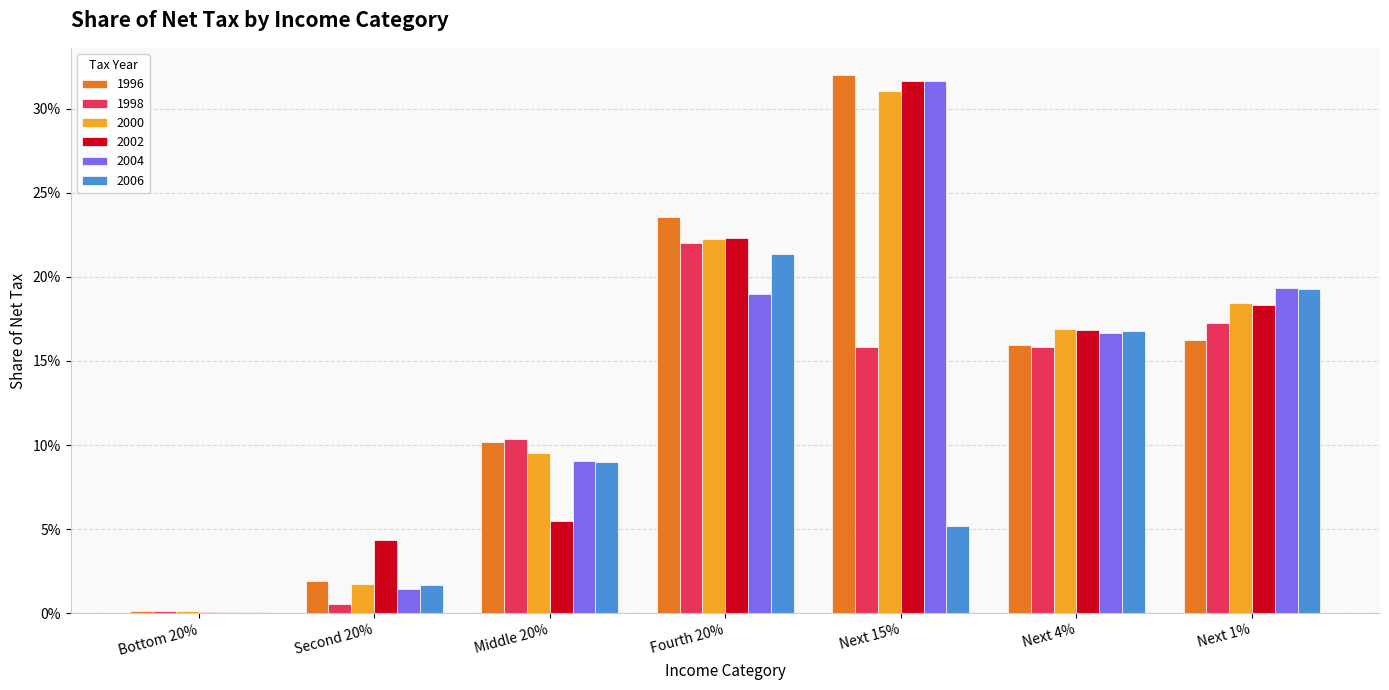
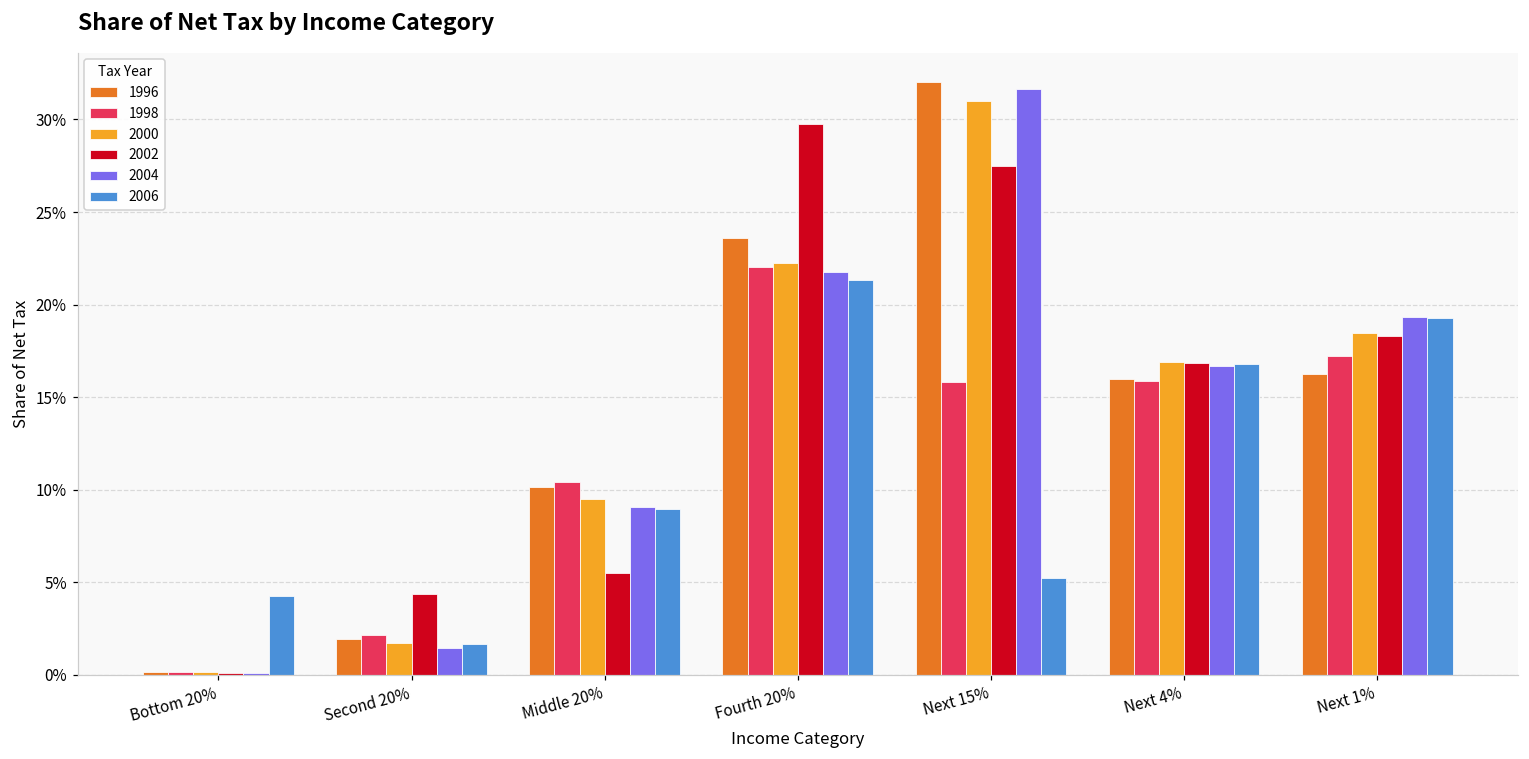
2006, Bottom 20%: 0.1% -> 4.2%
1998, Second 20%: 0.6% -> 2.1%
2002, Fourth 20%: 22.3% -> 29.8%
2004, Fourth 20%: 19.0% -> 21.8%
2002, Next 15%: 31.7% -> 27.5%
